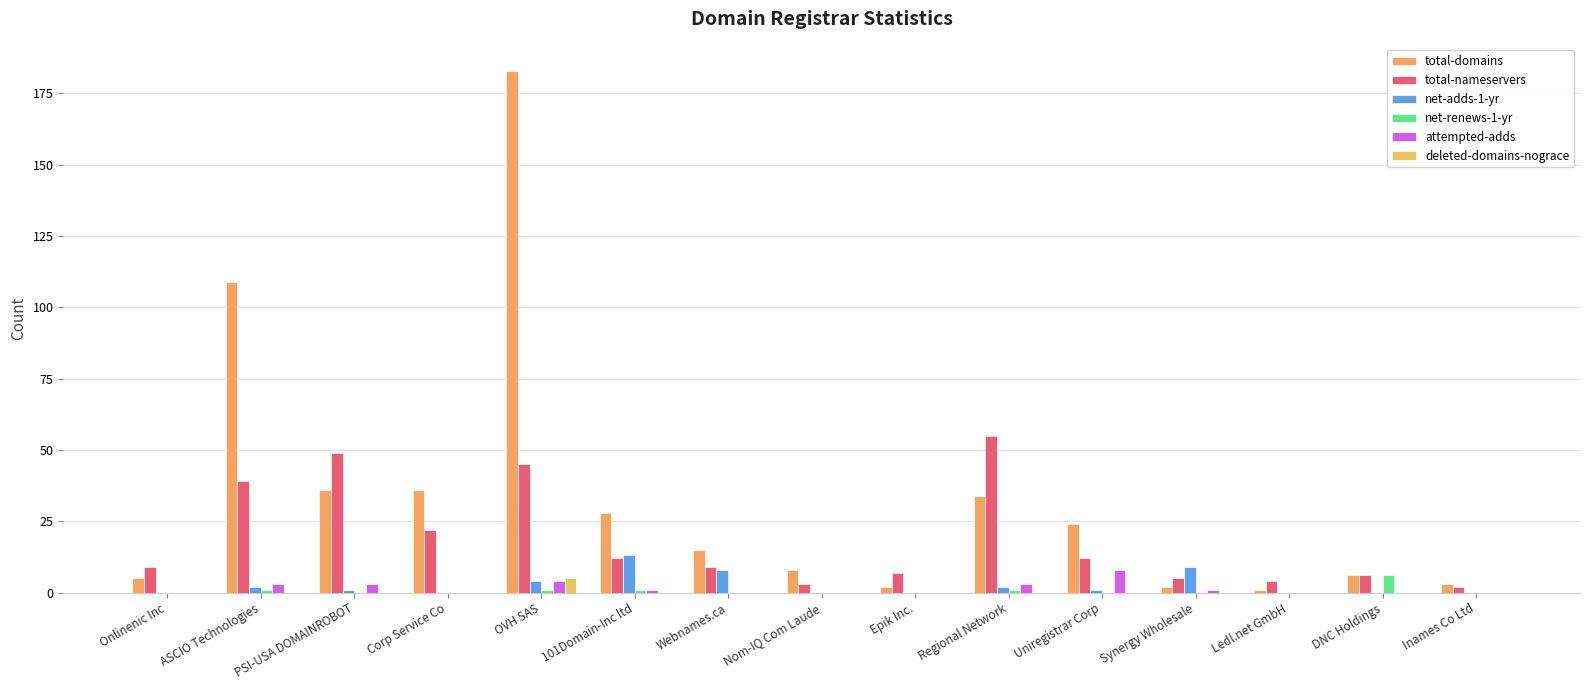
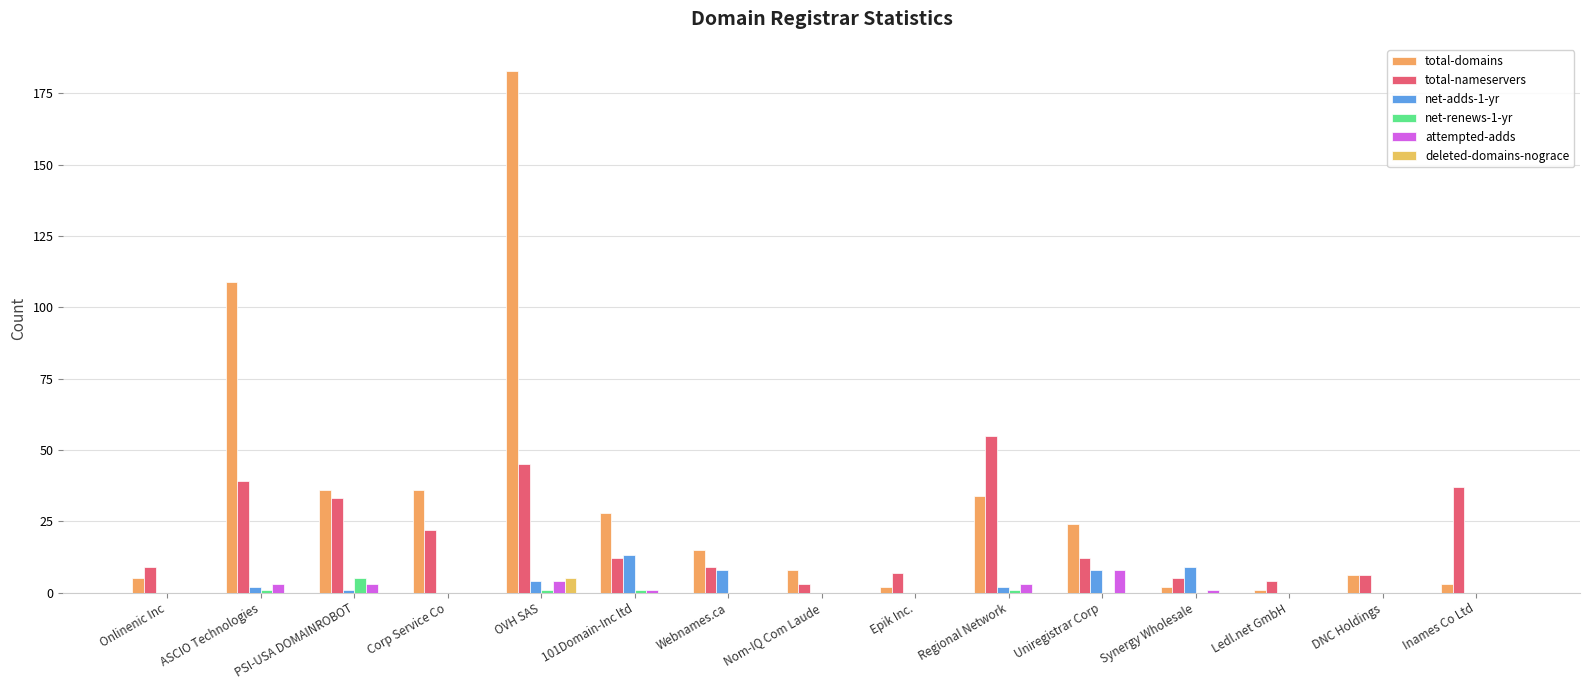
total-nameservers, PSI-USA DOMAINROBOT: 49 -> 33
net-renews-1-yr, PSI-USA DOMAINROBOT: 0 -> 5
net-adds-1-yr, Uniregistrar Corp: 1 -> 8
net-renews-1-yr, DNC Holdings: 6 -> 0
total-nameservers, Inames Co Ltd: 2 -> 37
